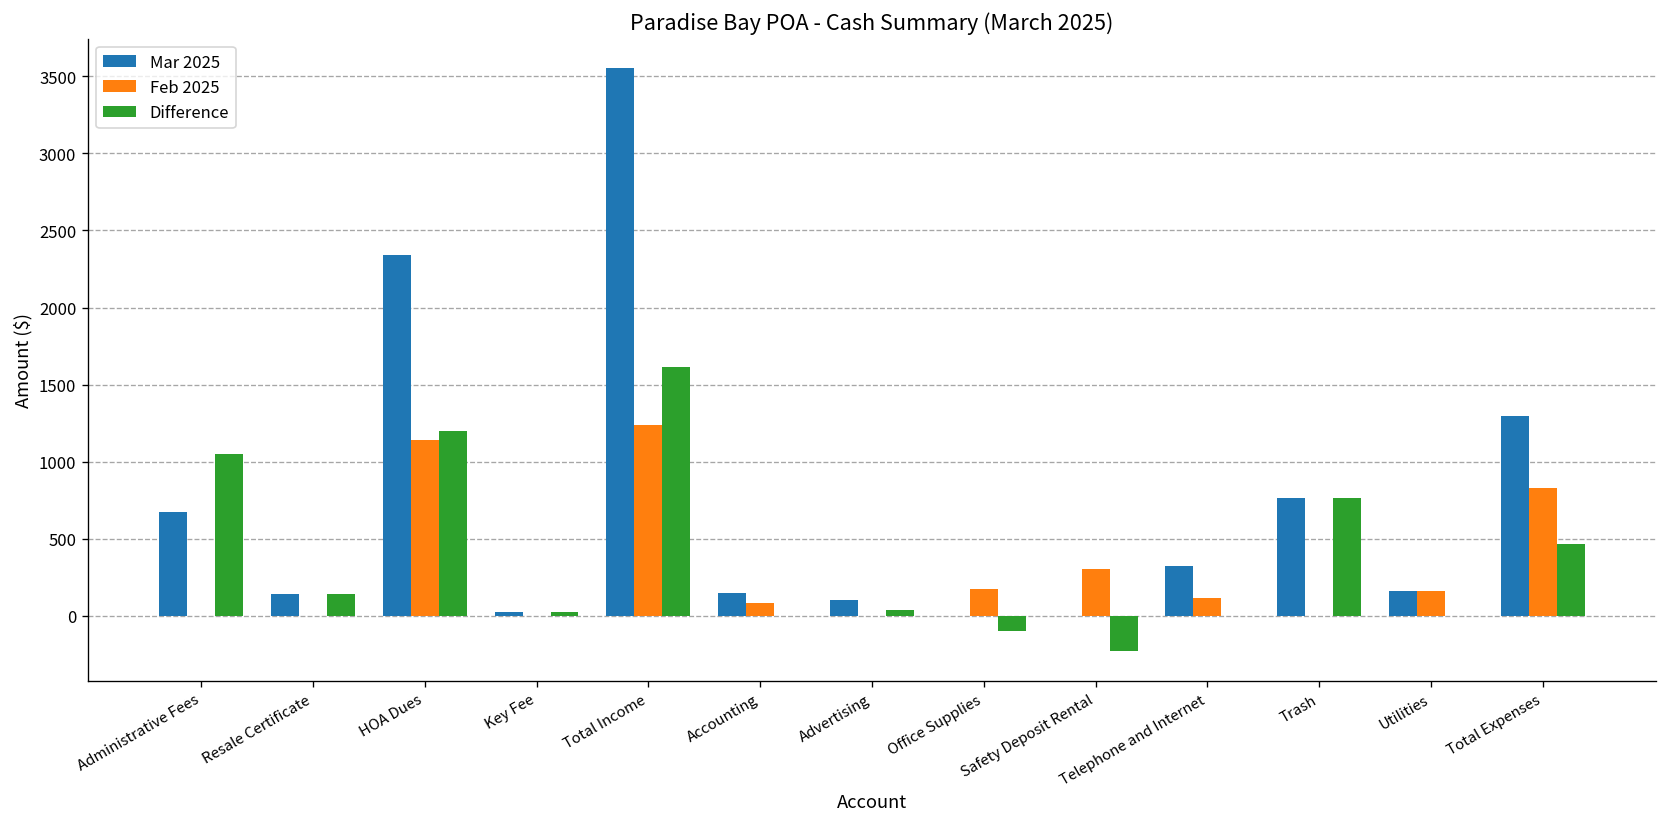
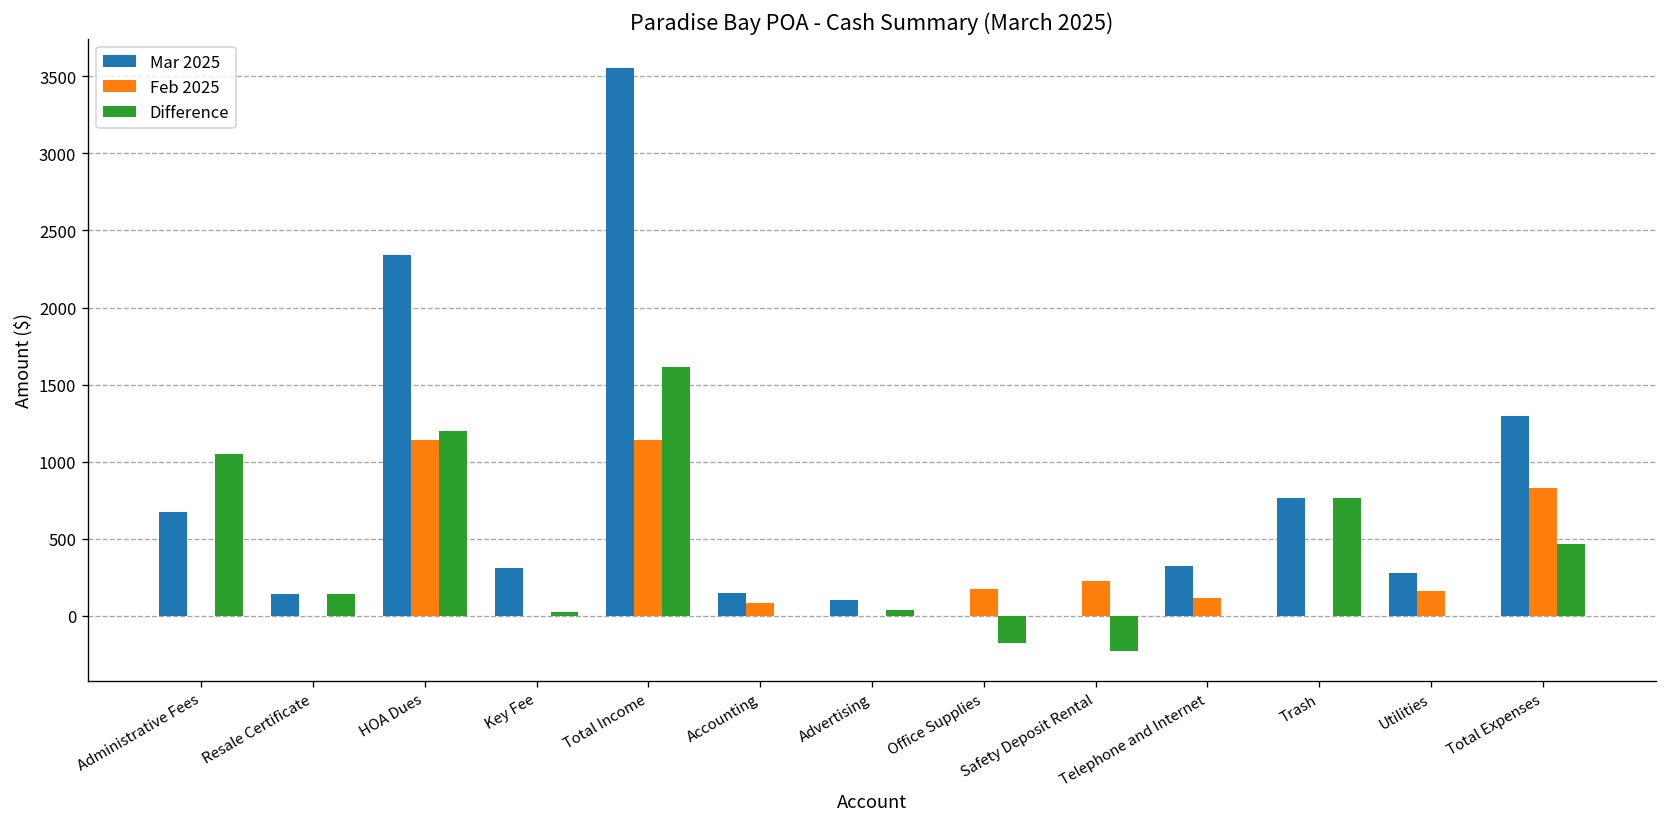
Mar 2025, Key Fee: 30 -> 310
Feb 2025, Total Income: 1240 -> 1140
Difference, Office Supplies: -100 -> -170
Feb 2025, Safety Deposit Rental: 310 -> 230
Mar 2025, Utilities: 160 -> 280
